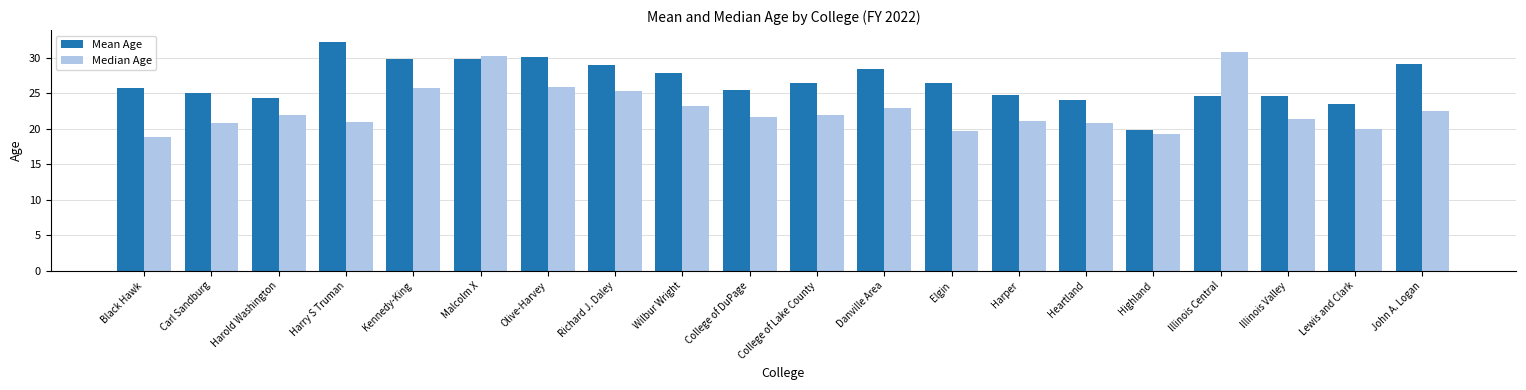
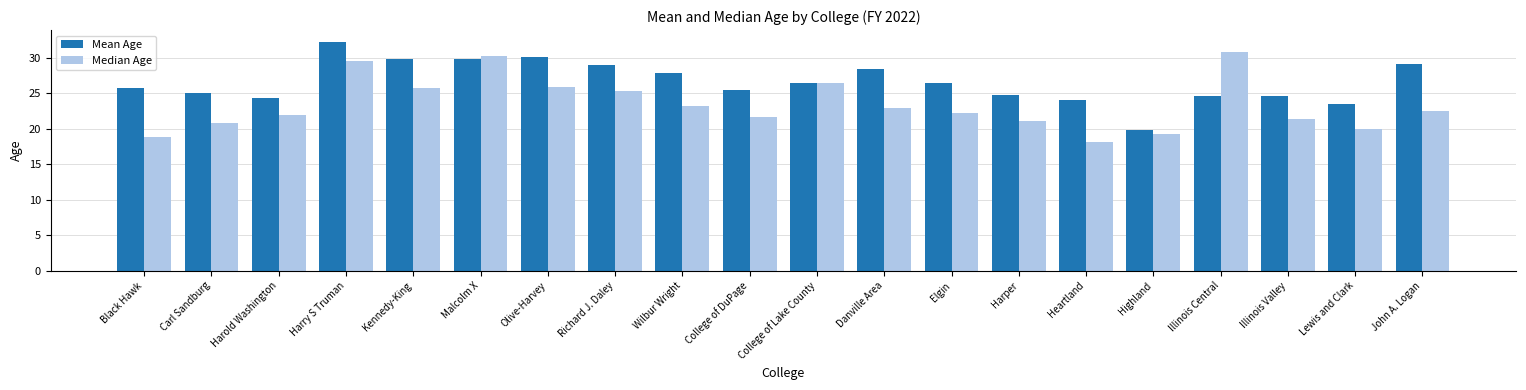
Median Age, Harry S Truman: 21 -> 30
Median Age, College of Lake County: 22 -> 26
Median Age, Elgin: 20 -> 22
Median Age, Heartland: 21 -> 18
